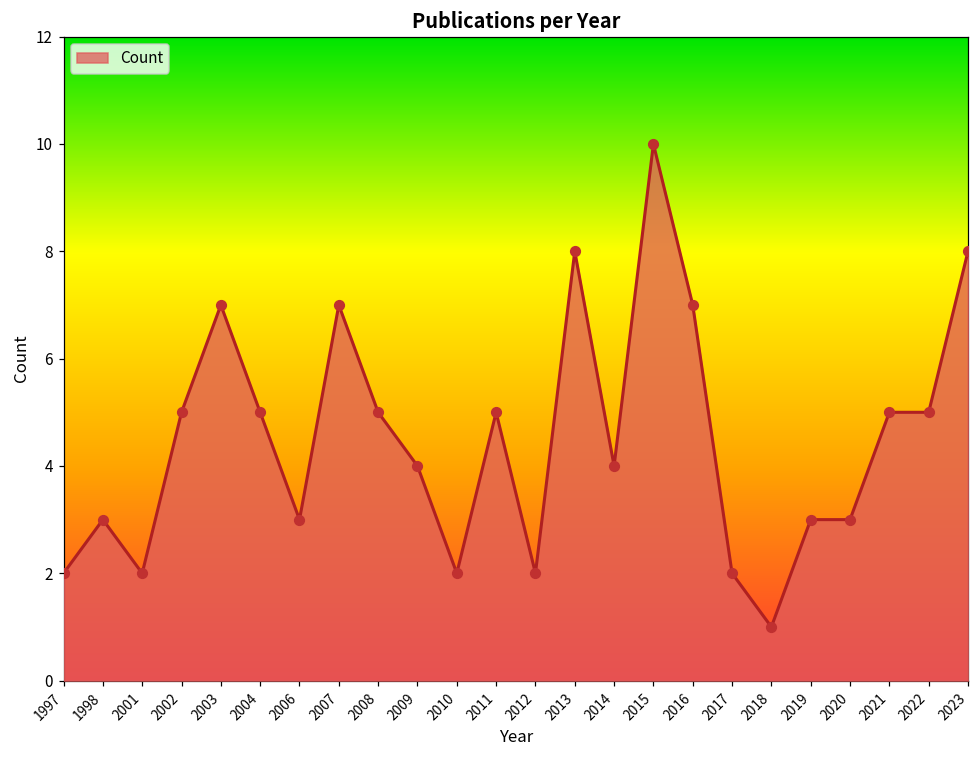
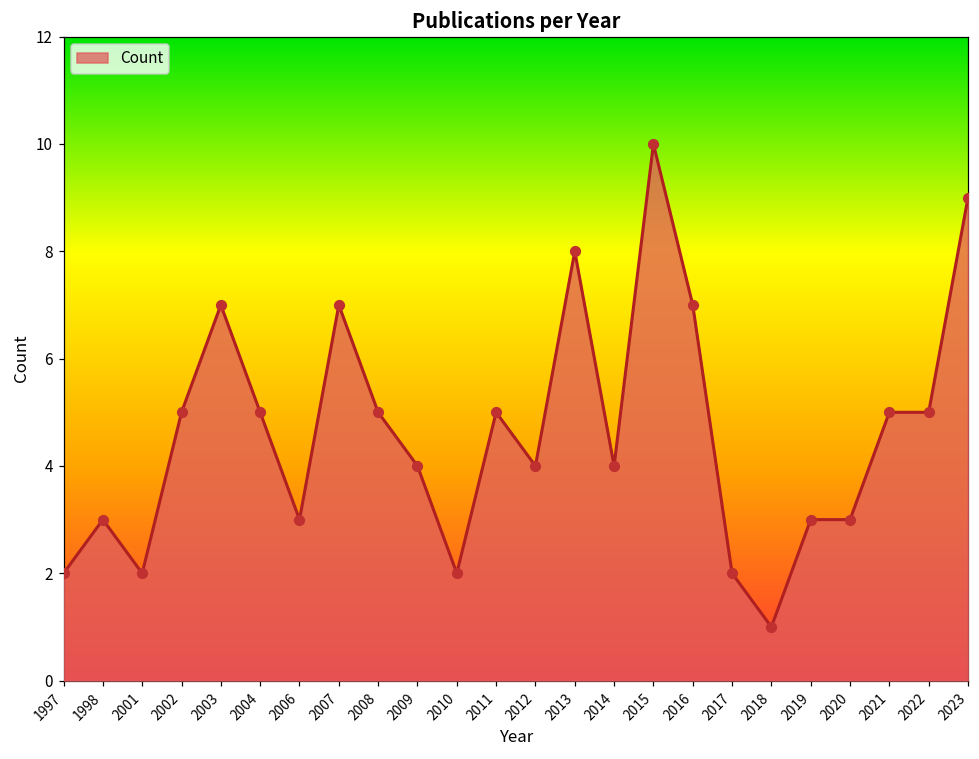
2012: 2 -> 4
2023: 8 -> 9
